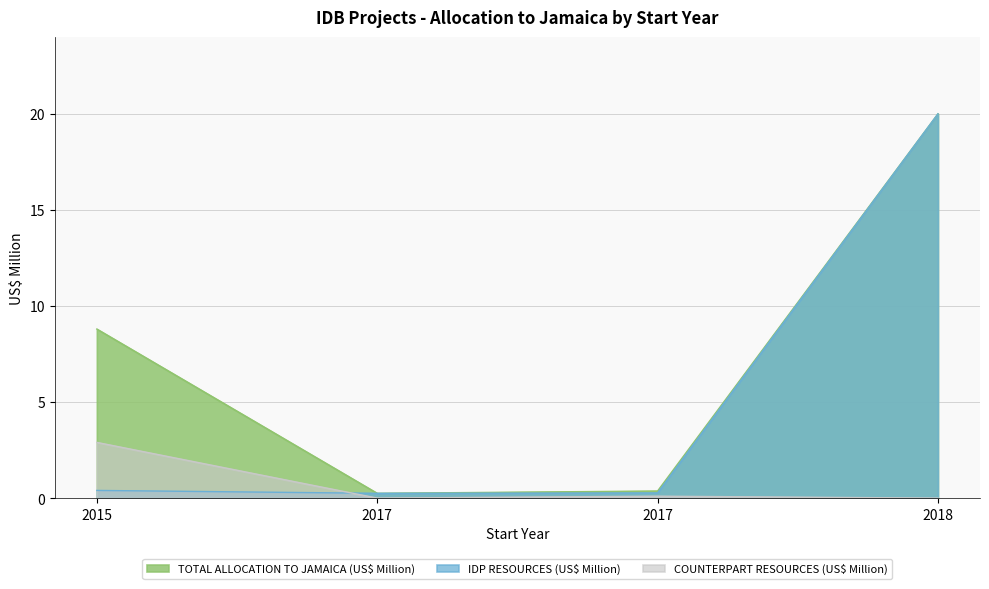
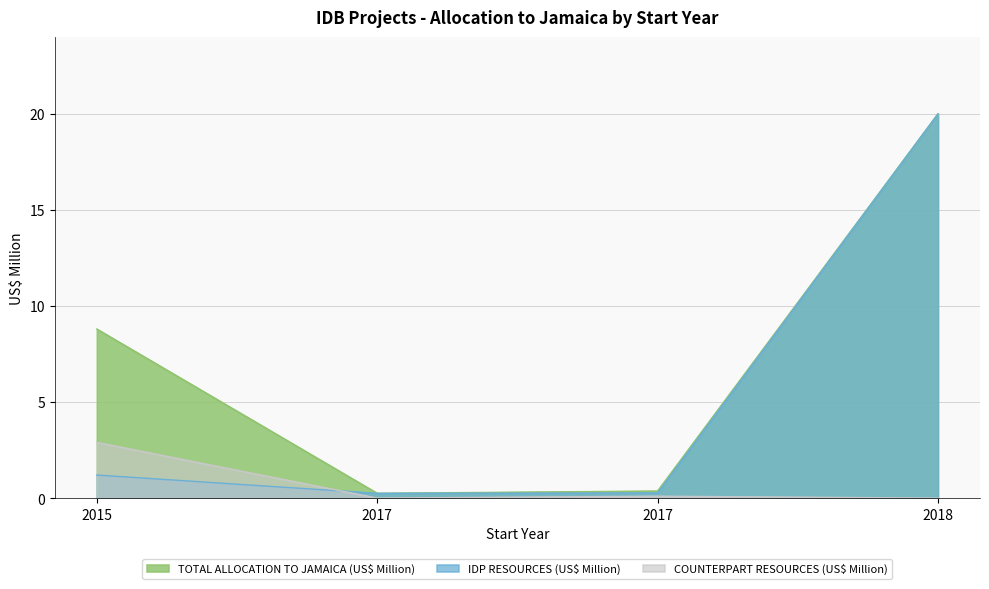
IDP RESOURCES (US$ Million), 2015: 0.4 -> 1.2
